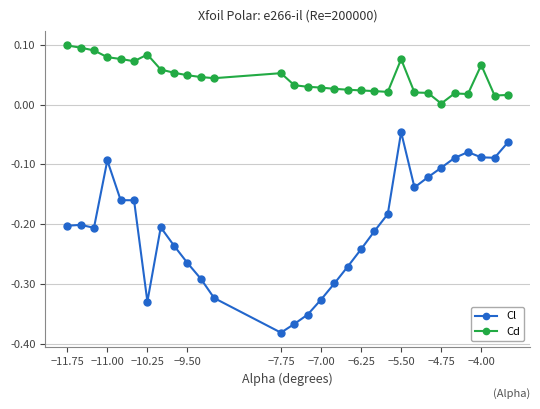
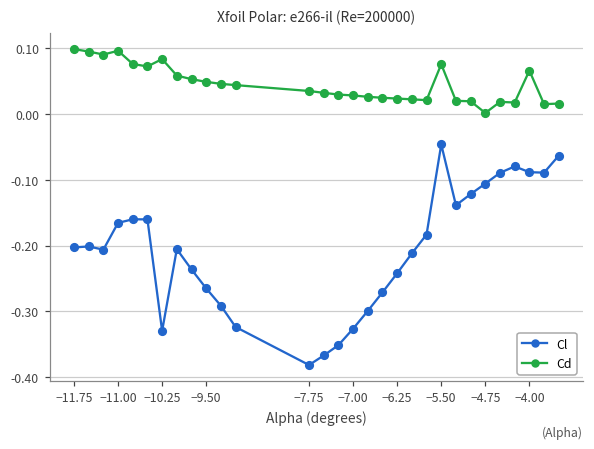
Cl, −11.00: -0.09 -> -0.17
Cd, −11.00: 0.08 -> 0.10
Cd, −7.75: 0.05 -> 0.04
